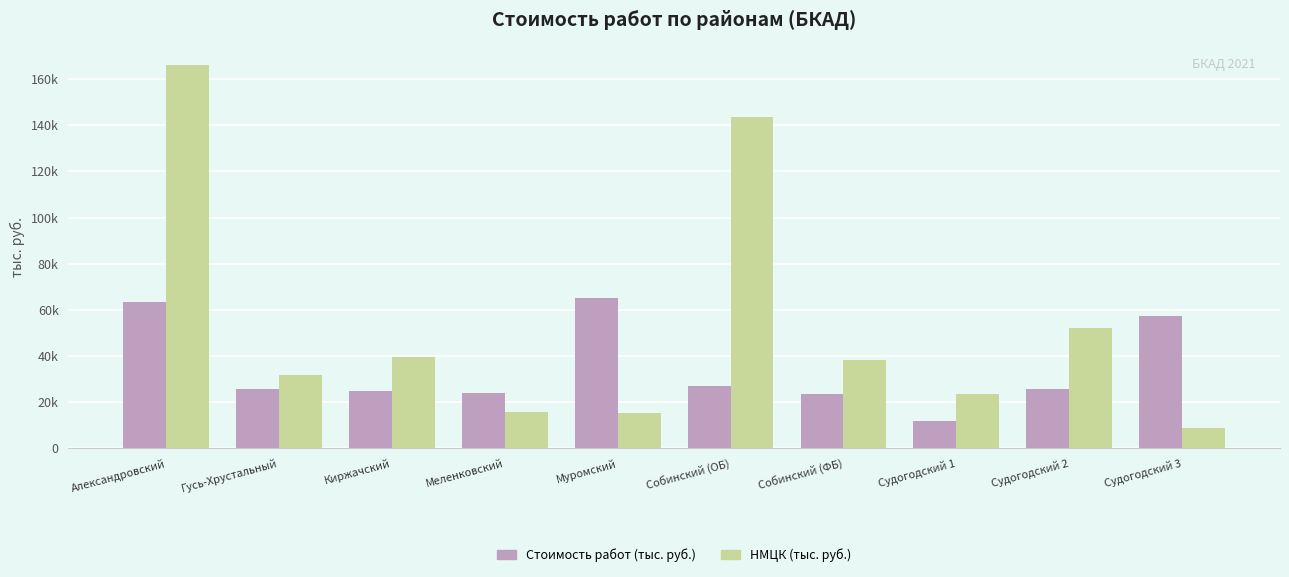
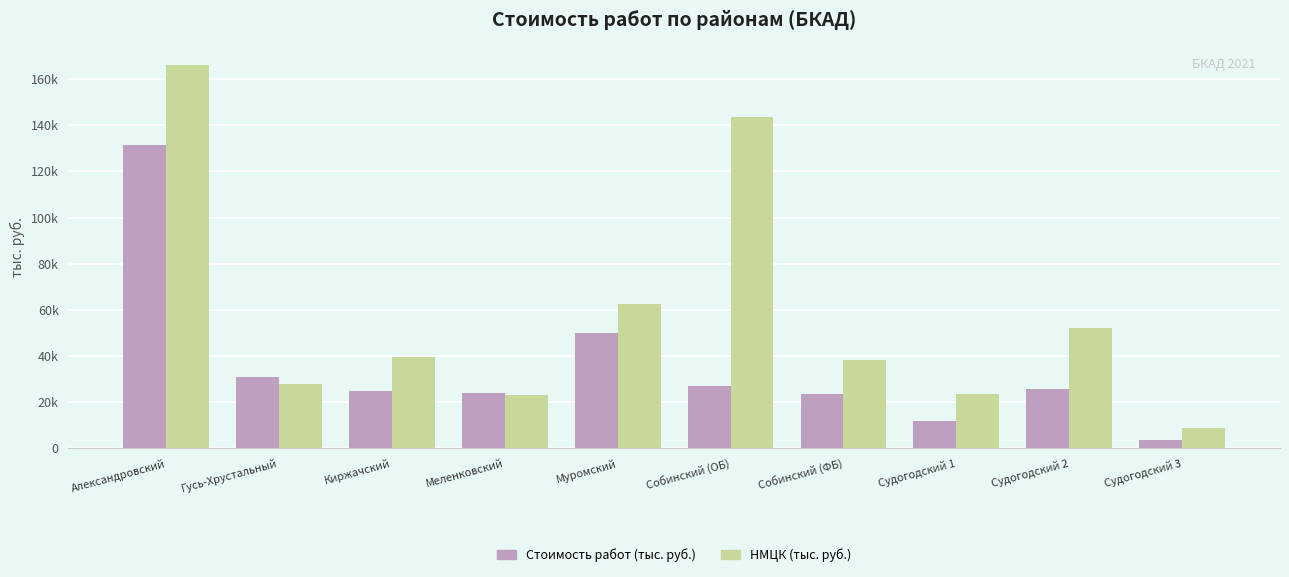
Стоимость работ (тыс. руб.), Александровский: 64000 -> 131000
Стоимость работ (тыс. руб.), Гусь-Хрустальный: 26000 -> 31000
НМЦК (тыс. руб.), Гусь-Хрустальный: 32000 -> 28000
НМЦК (тыс. руб.), Меленковский: 16000 -> 23000
Стоимость работ (тыс. руб.), Муромский: 65000 -> 50000
НМЦК (тыс. руб.), Муромский: 15000 -> 63000
Стоимость работ (тыс. руб.), Судогодский 3: 58000 -> 3000
